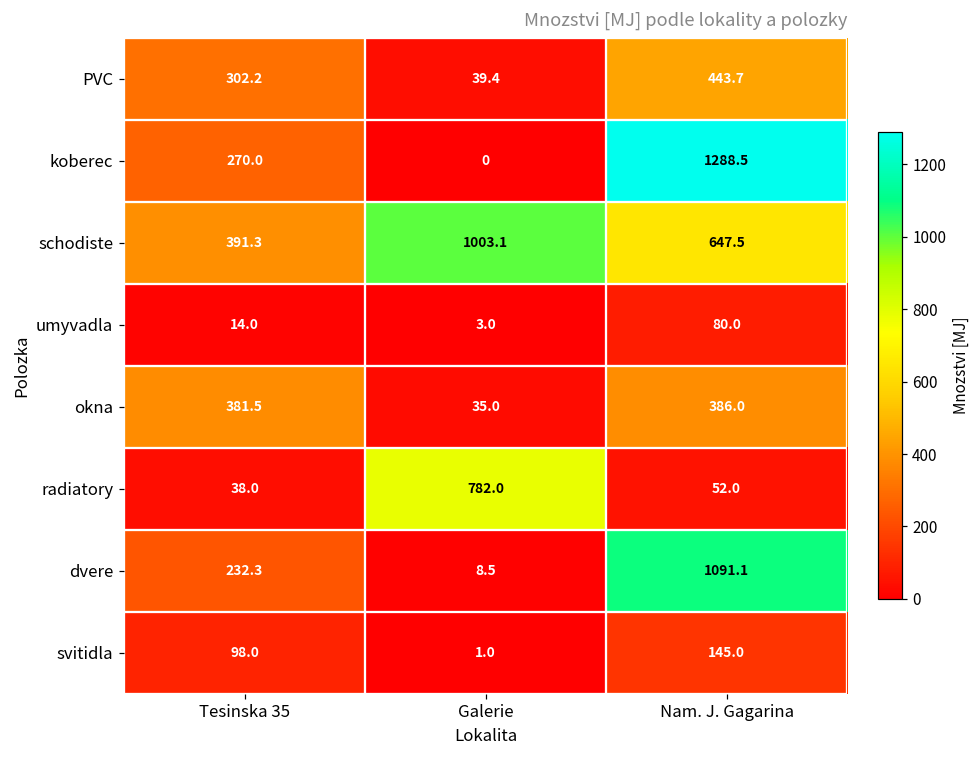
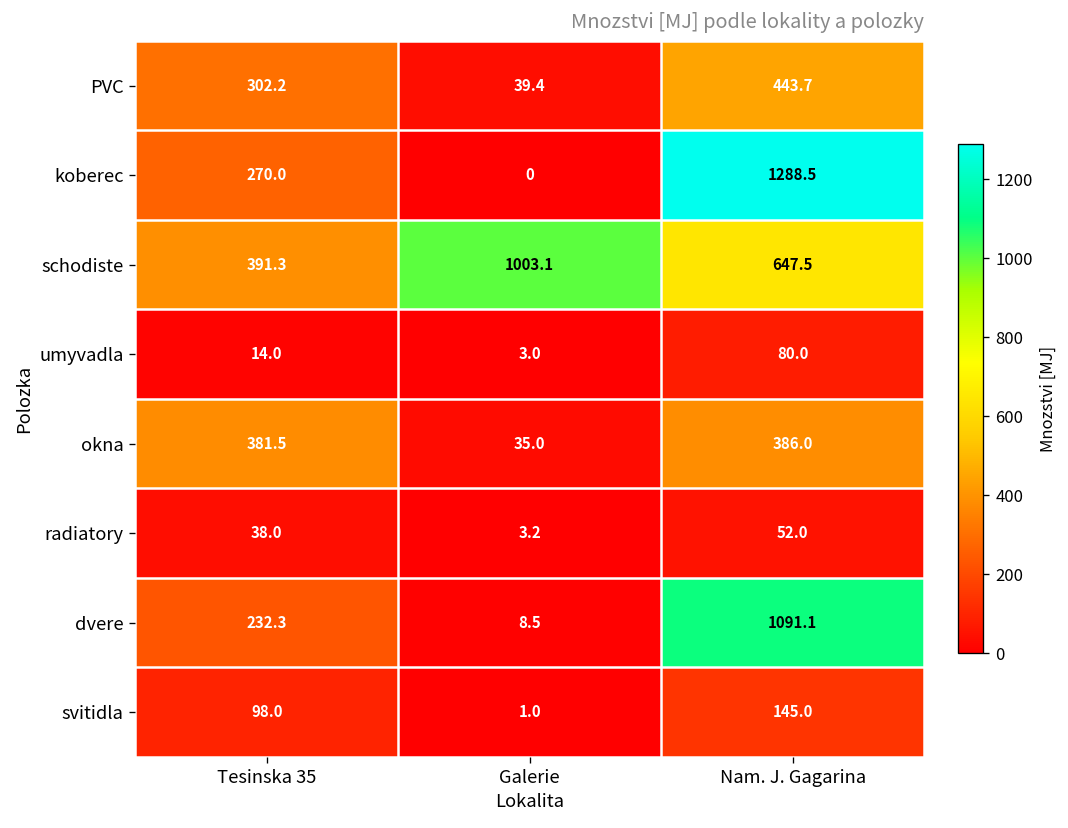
radiatory, Galerie: 782.0 -> 3.2
